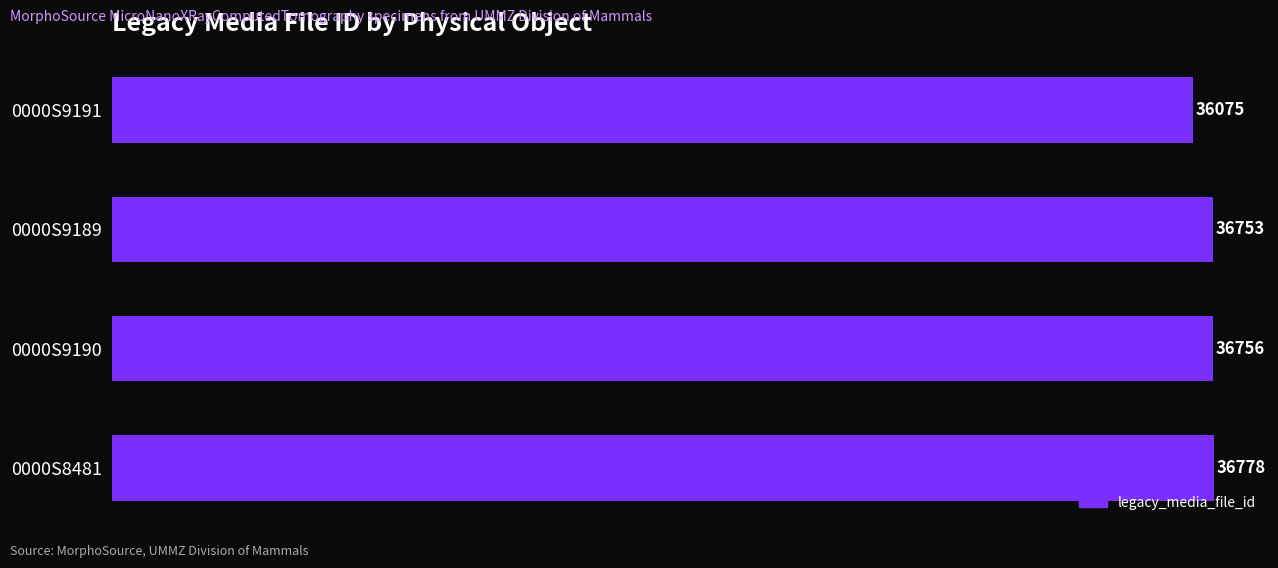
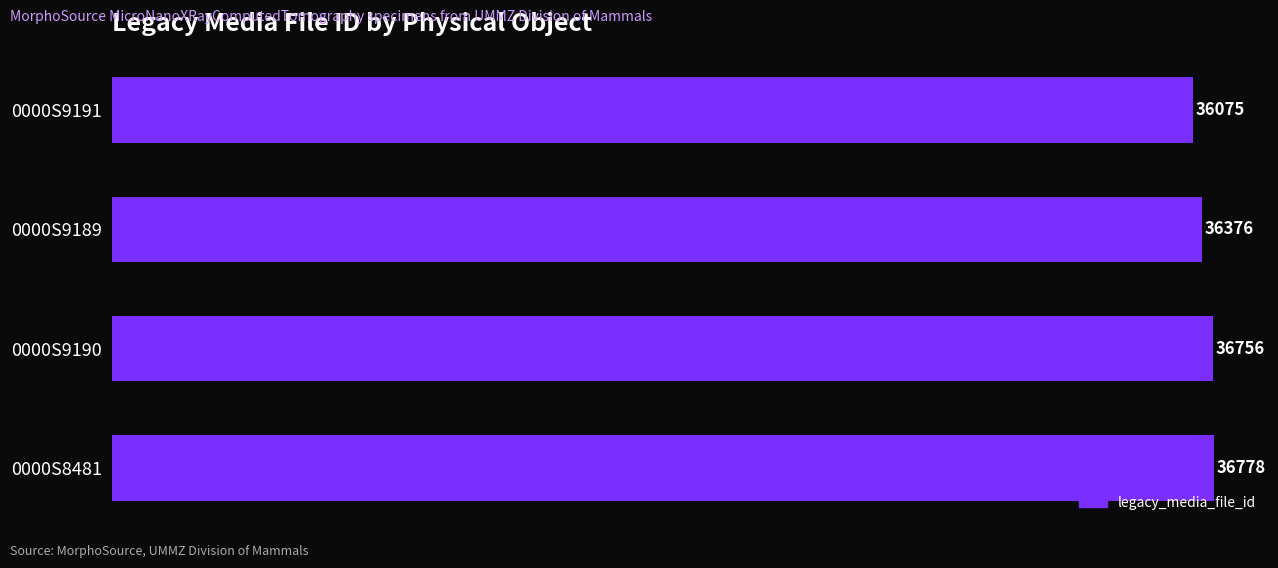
0000S9189: 36753 -> 36376
